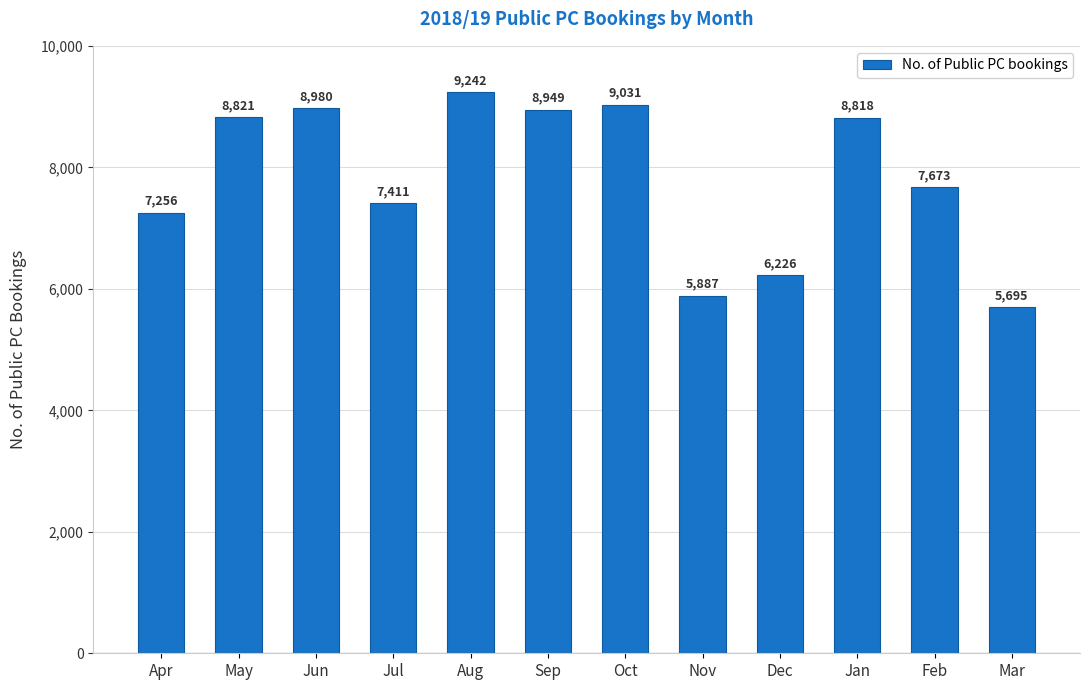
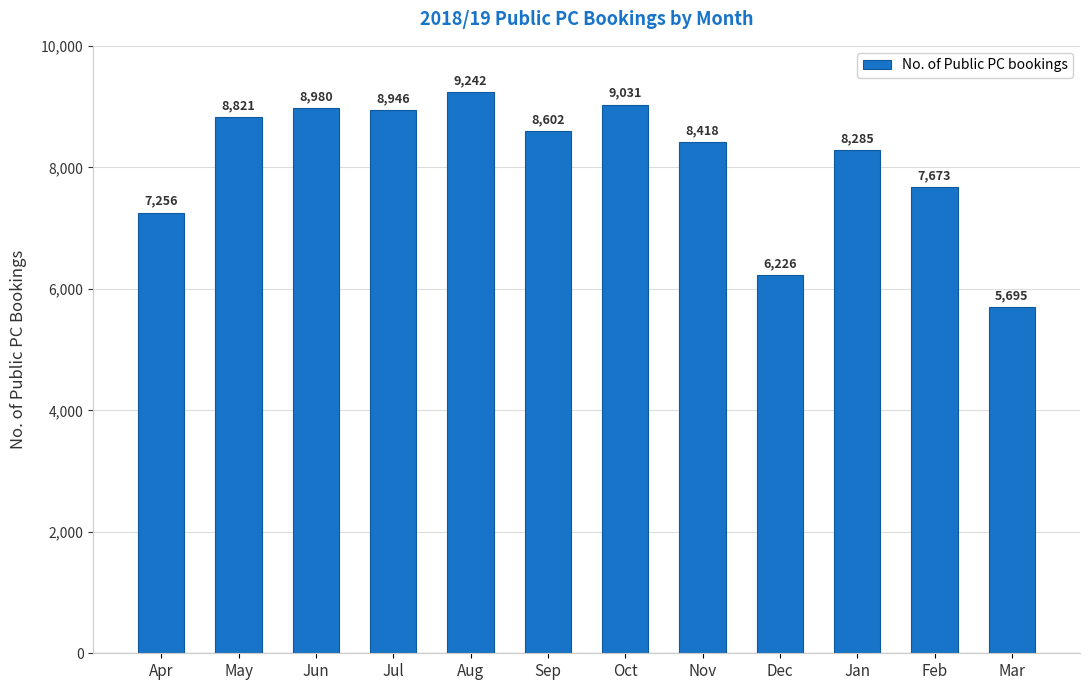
Jul: 7,411 -> 8,946
Sep: 8,949 -> 8,602
Nov: 5,887 -> 8,418
Jan: 8,818 -> 8,285
